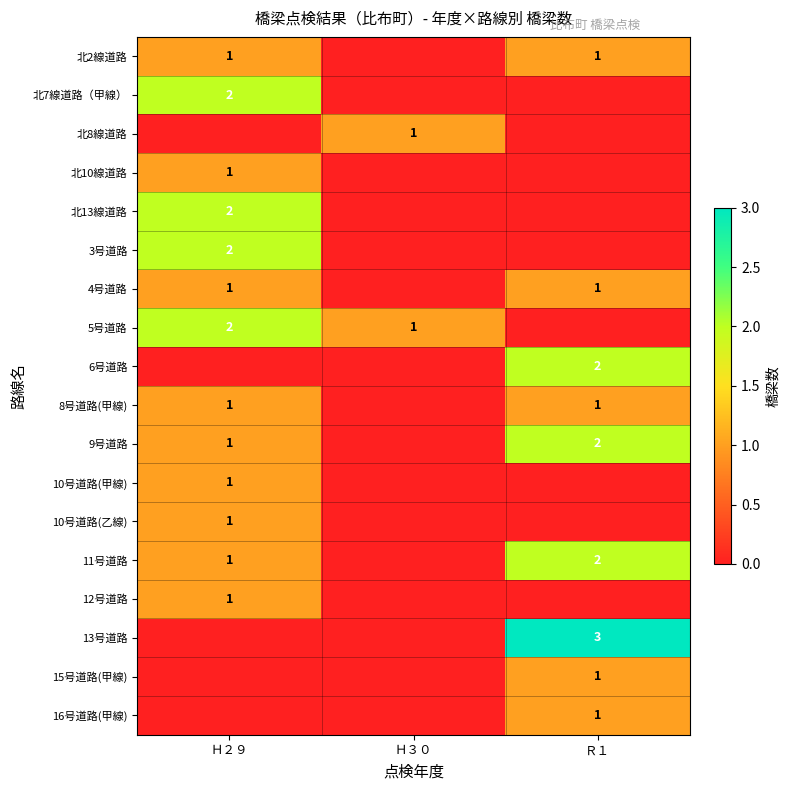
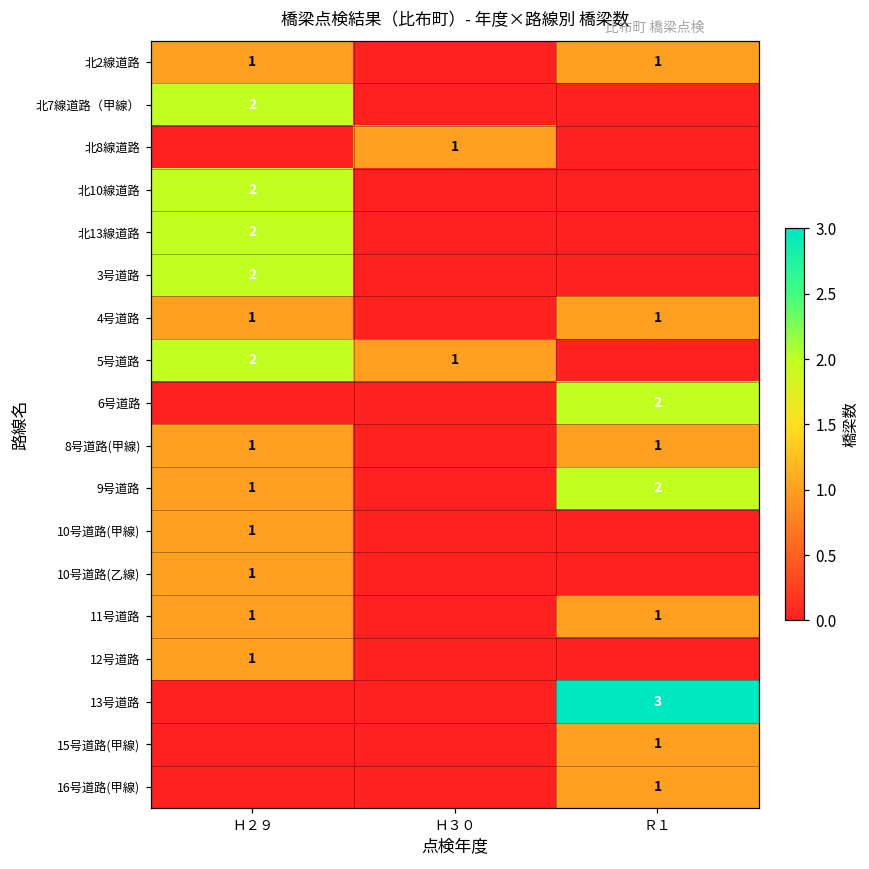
北10線道路, Ｈ２９: 1 -> 2
11号道路, Ｒ１: 2 -> 1
